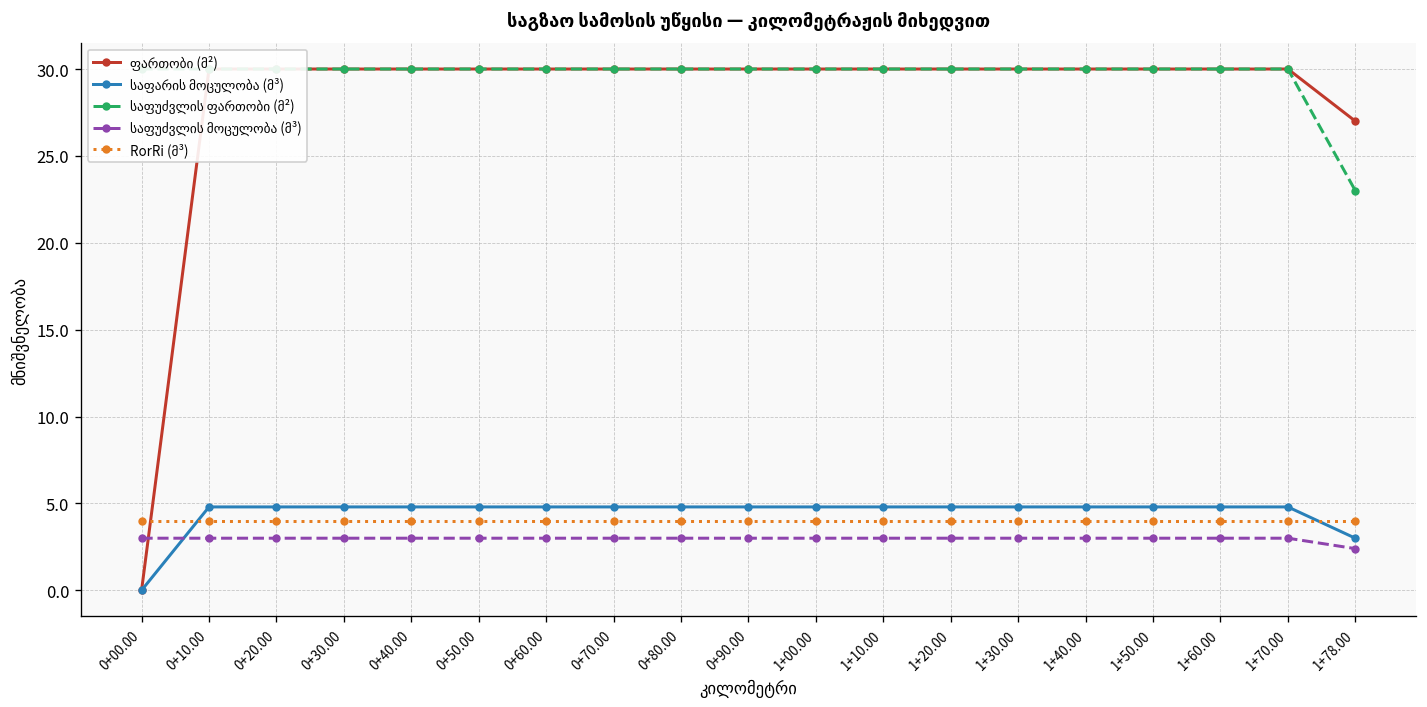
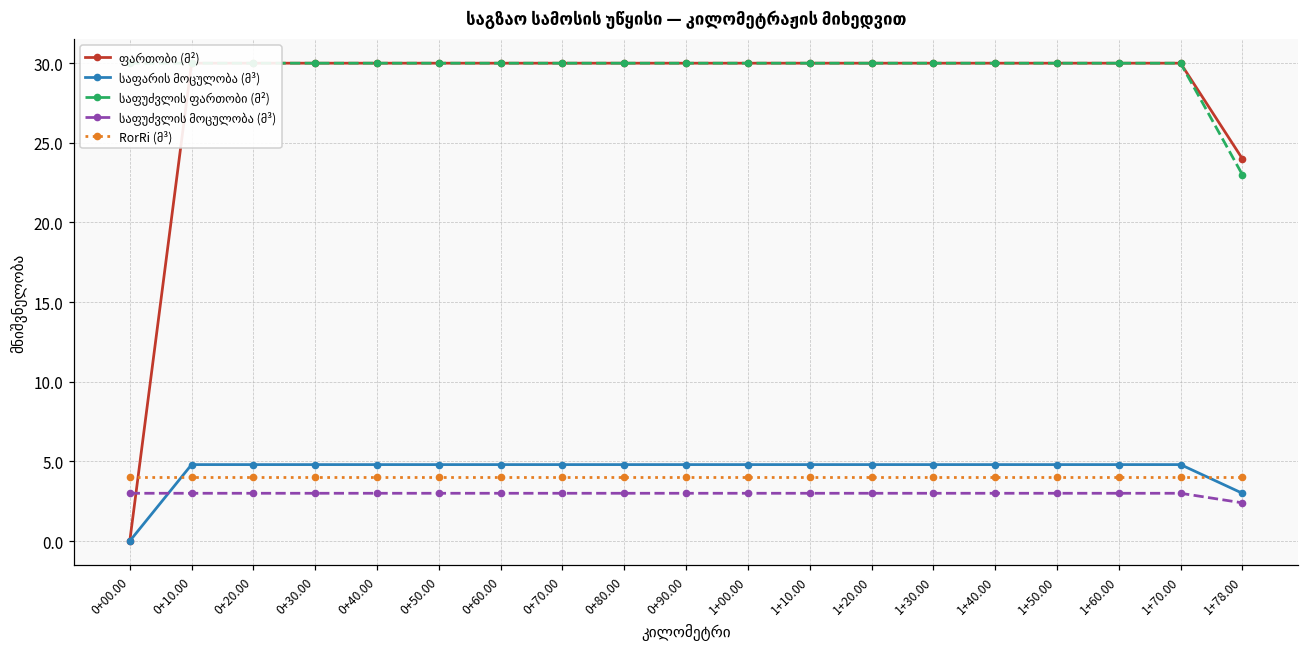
ფართობი (მ²), 1+78.00: 27 -> 24
